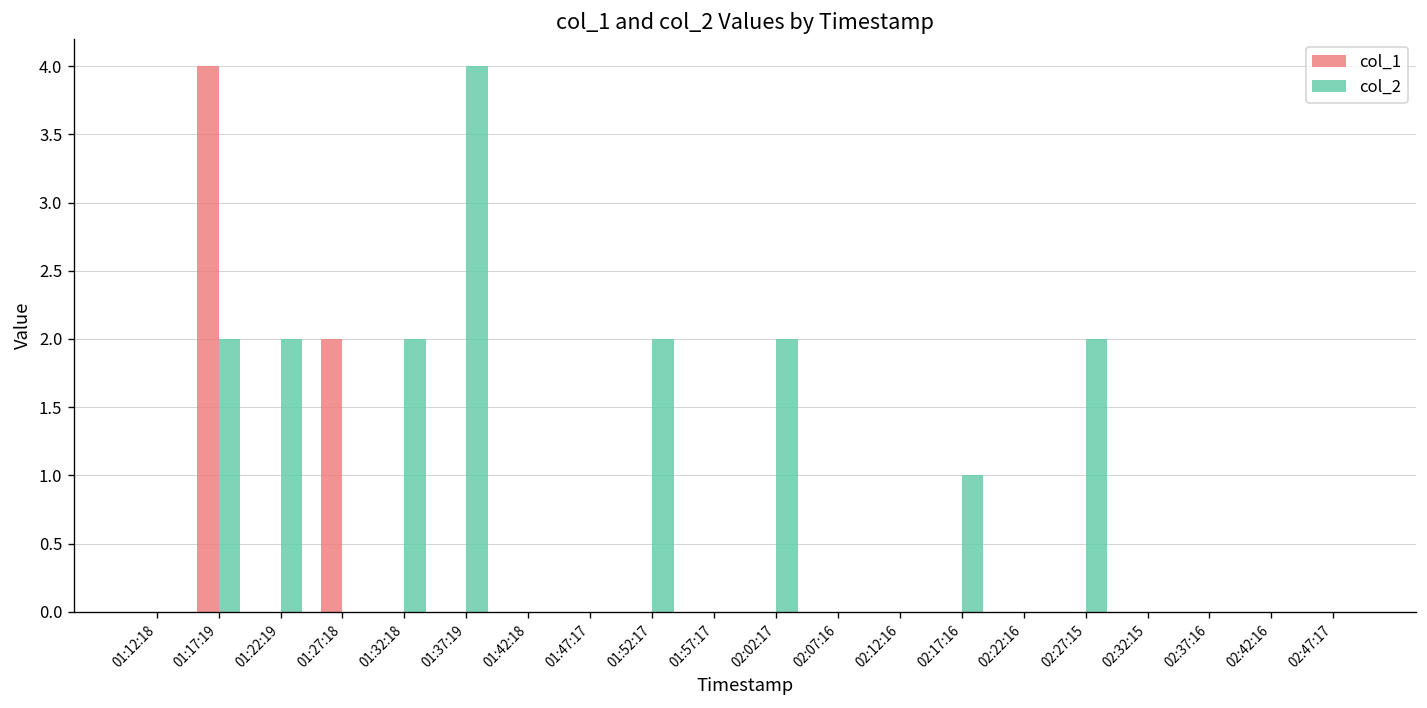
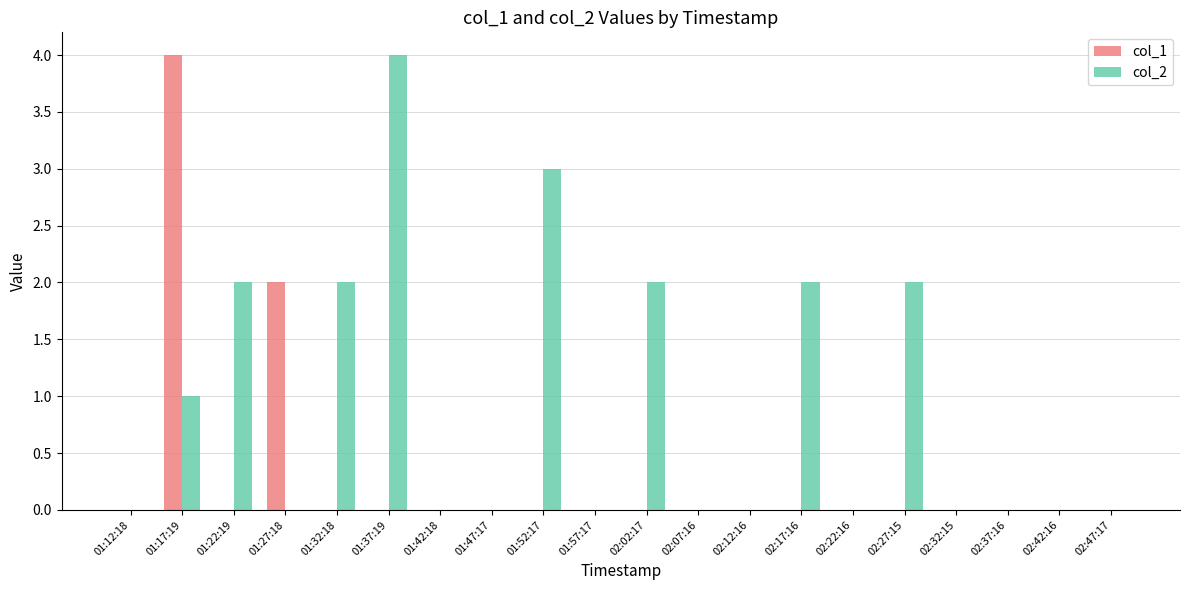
col_2, 01:17:19: 2 -> 1
col_2, 01:52:17: 2 -> 3
col_2, 02:17:16: 1 -> 2
